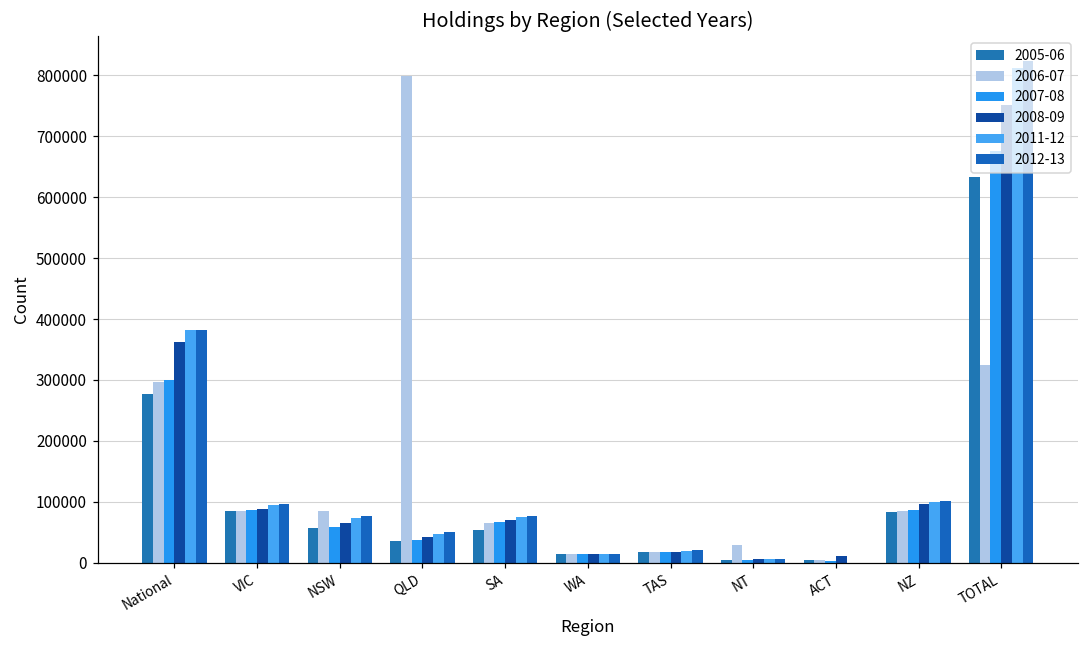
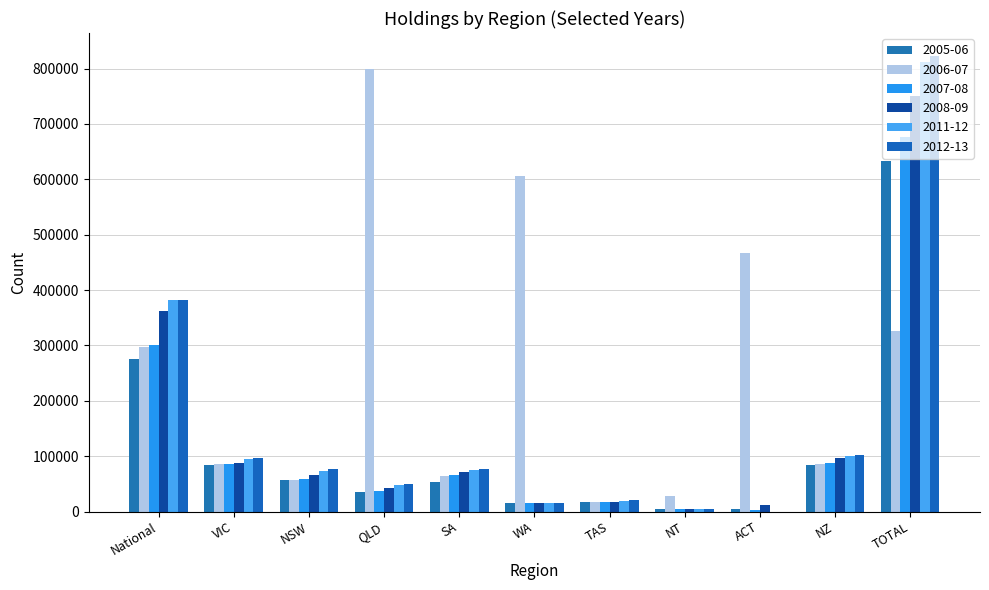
2006-07, NSW: 80000 -> 60000
2006-07, WA: 10000 -> 610000
2006-07, ACT: 0 -> 470000
